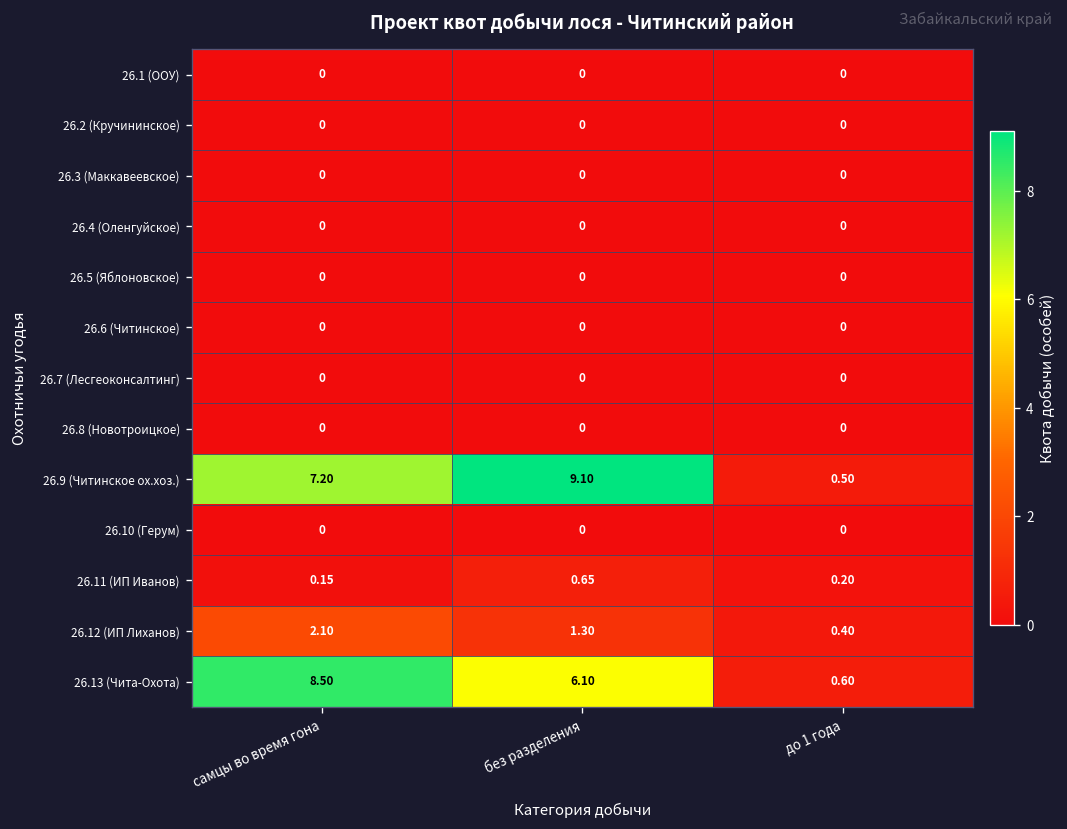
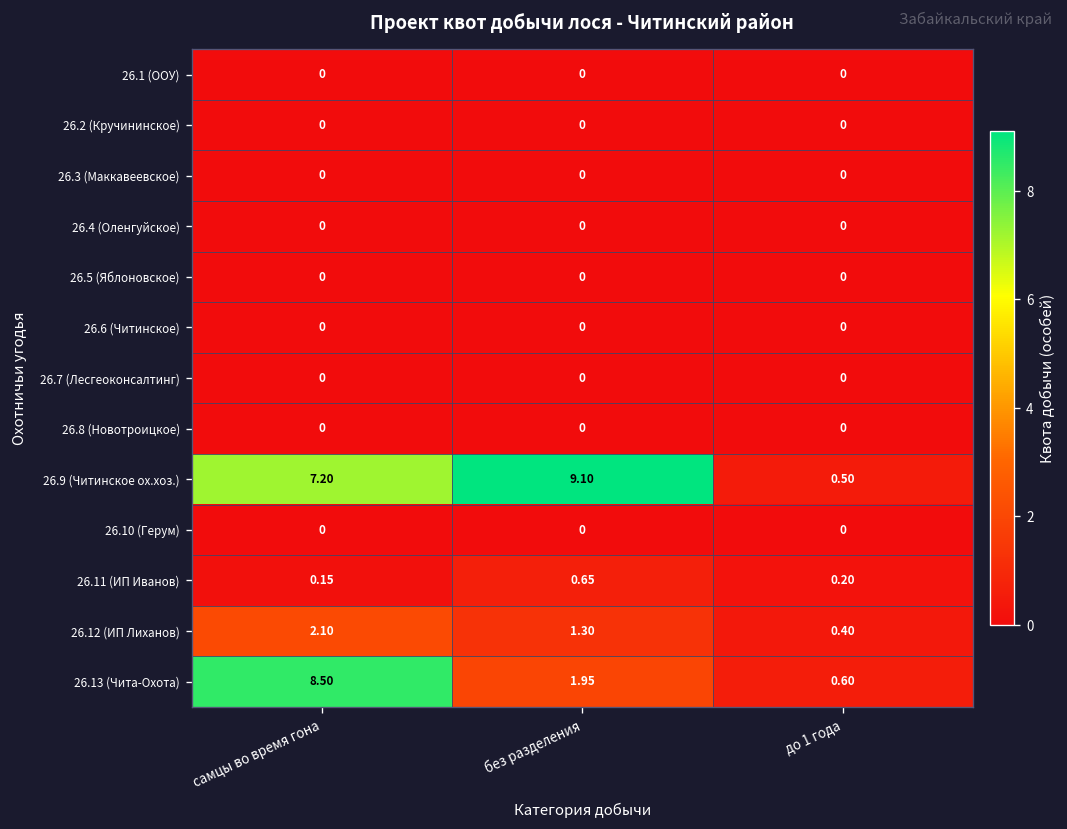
26.13 (Чита-Охота), без разделения: 6.10 -> 1.95
